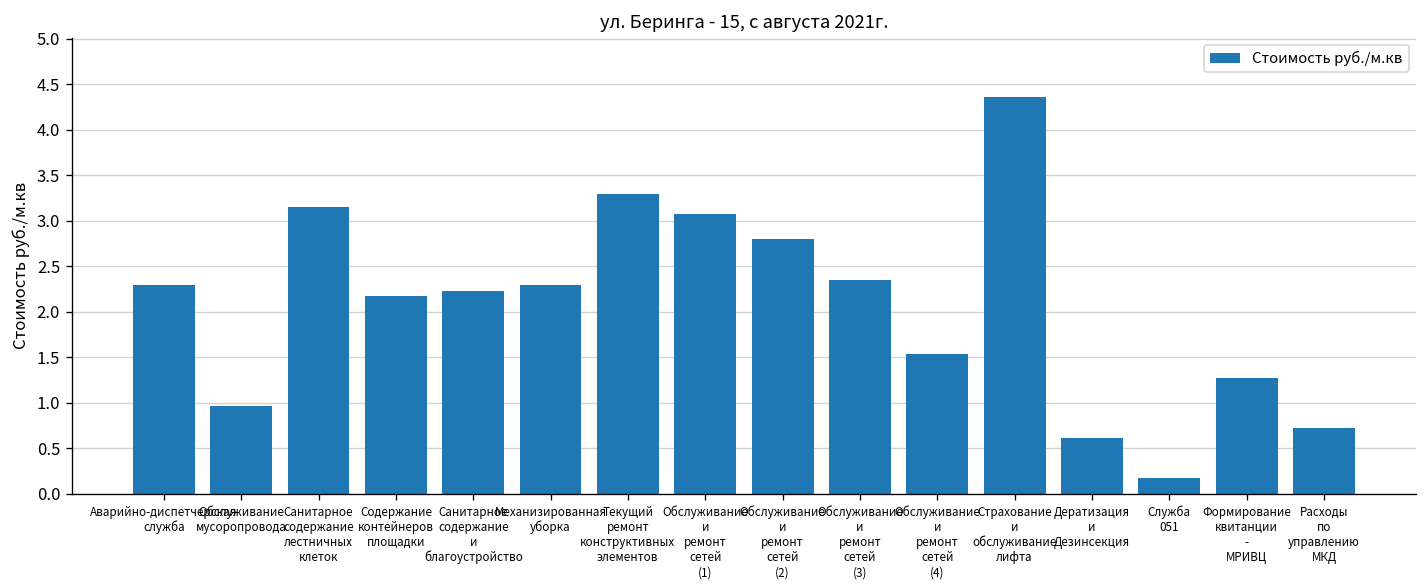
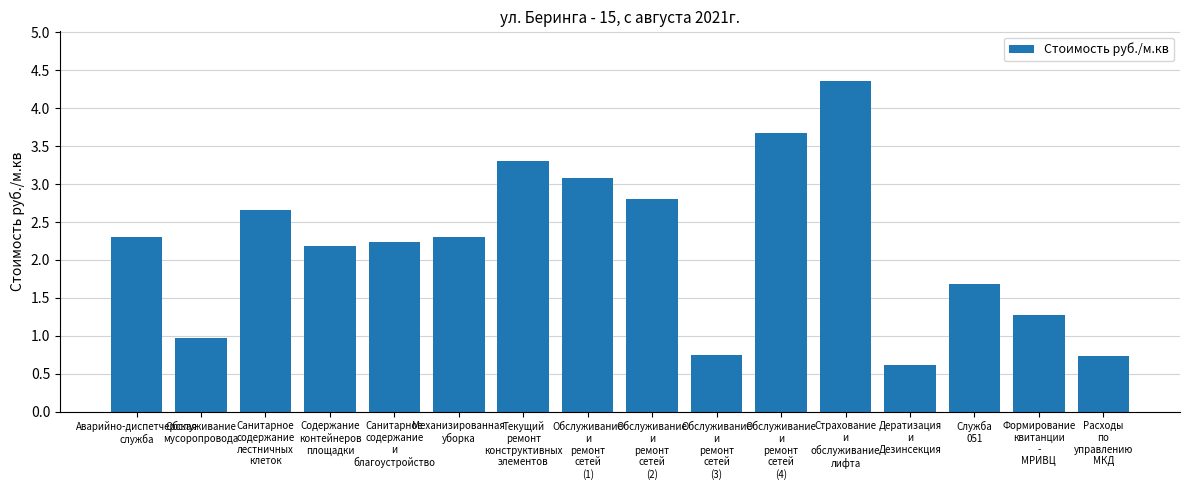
Санитарное содержание лестничных клеток: 3.2 -> 2.7
Обслуживание и ремонт сетей (3): 2.4 -> 0.7
Обслуживание и ремонт сетей (4): 1.5 -> 3.7
Служба 051: 0.2 -> 1.7
